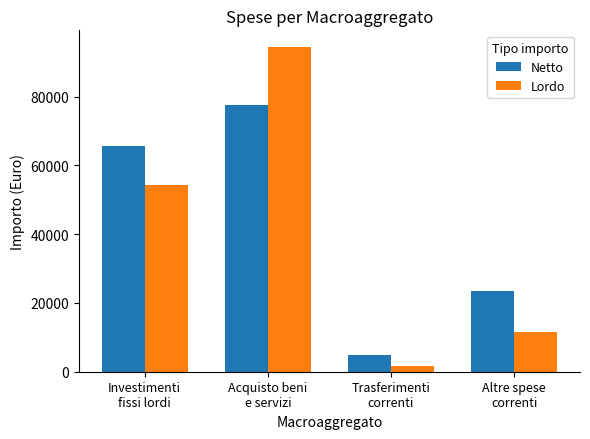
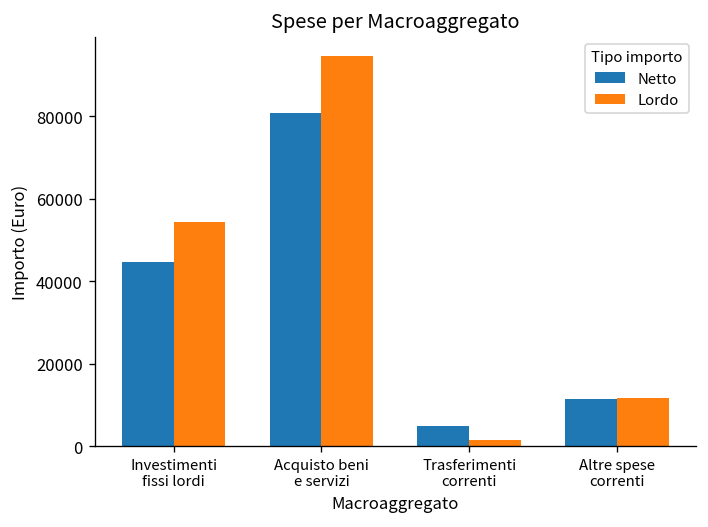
Netto, Investimenti fissi lordi: 66000 -> 45000
Netto, Acquisto beni e servizi: 78000 -> 81000
Netto, Altre spese correnti: 23000 -> 11000
